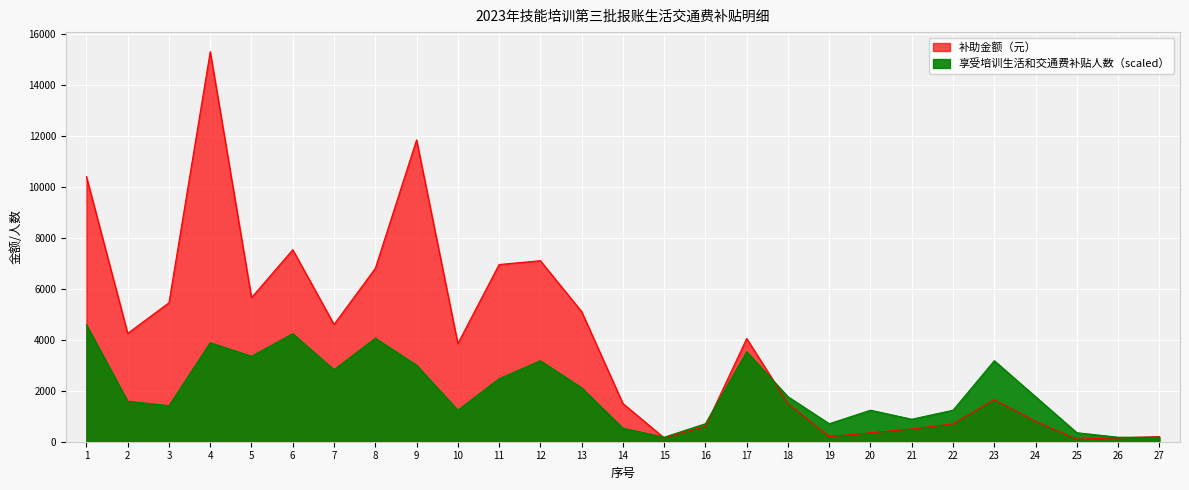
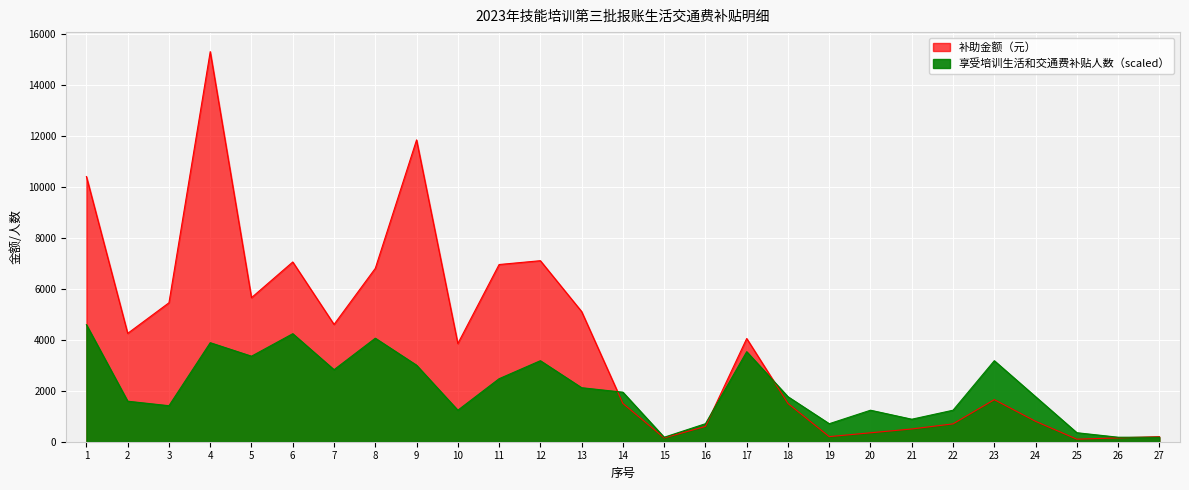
补助金额（元）, 6: 7500 -> 7100
享受培训生活和交通费补贴人数（scaled）, 14: 500 -> 1900
